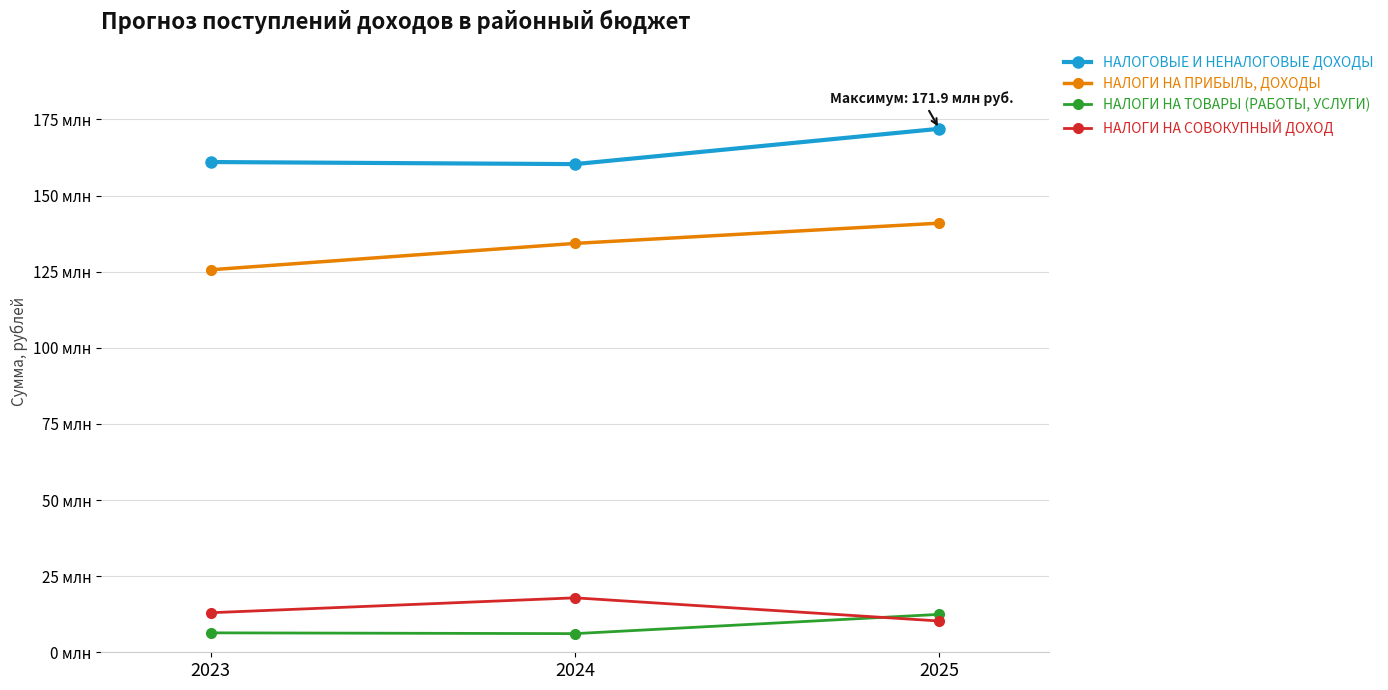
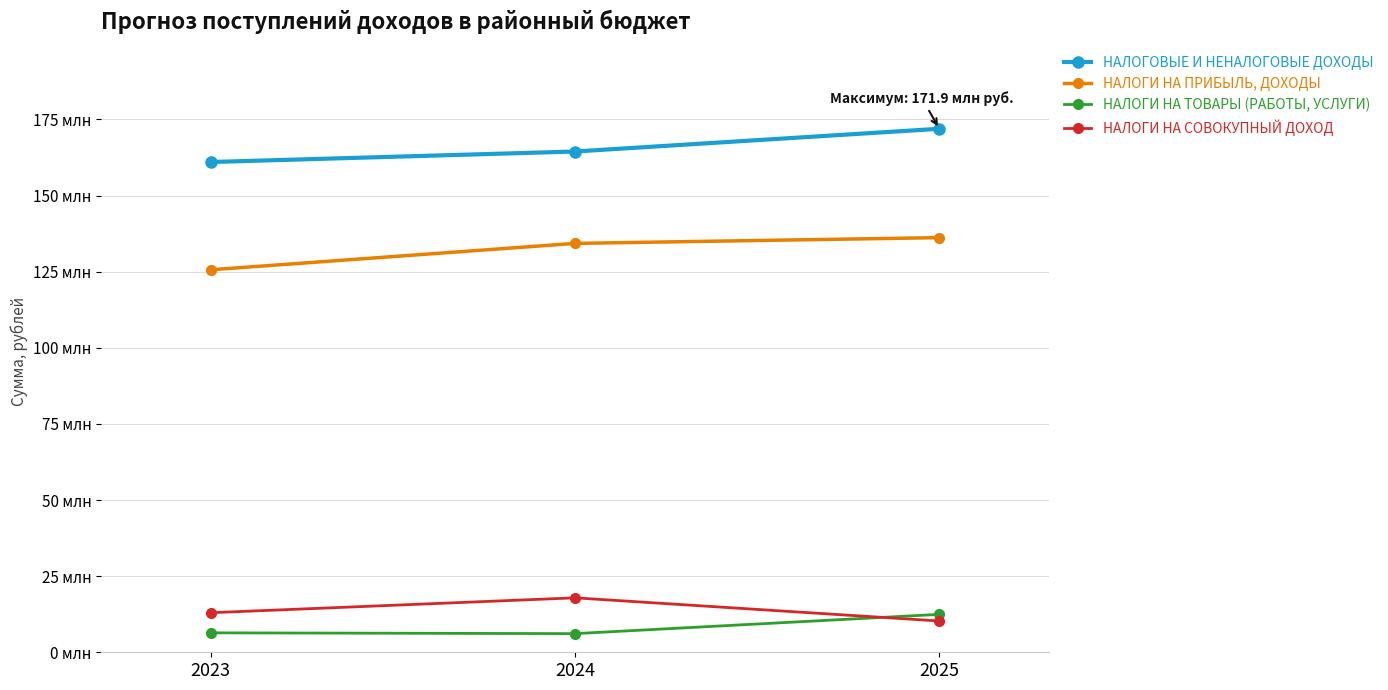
НАЛОГОВЫЕ И НЕНАЛОГОВЫЕ ДОХОДЫ, 2024: 160 млн -> 164 млн
НАЛОГИ НА ПРИБЫЛЬ, ДОХОДЫ, 2025: 141 млн -> 136 млн
